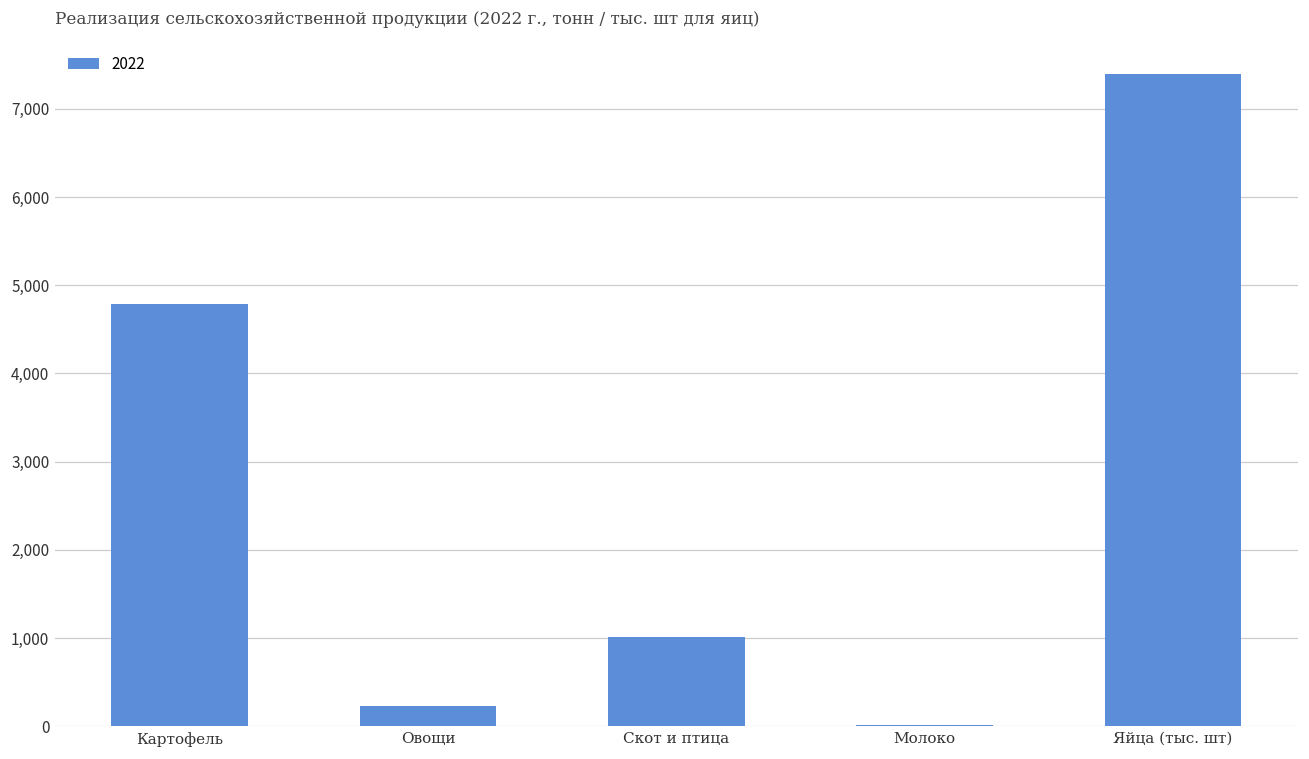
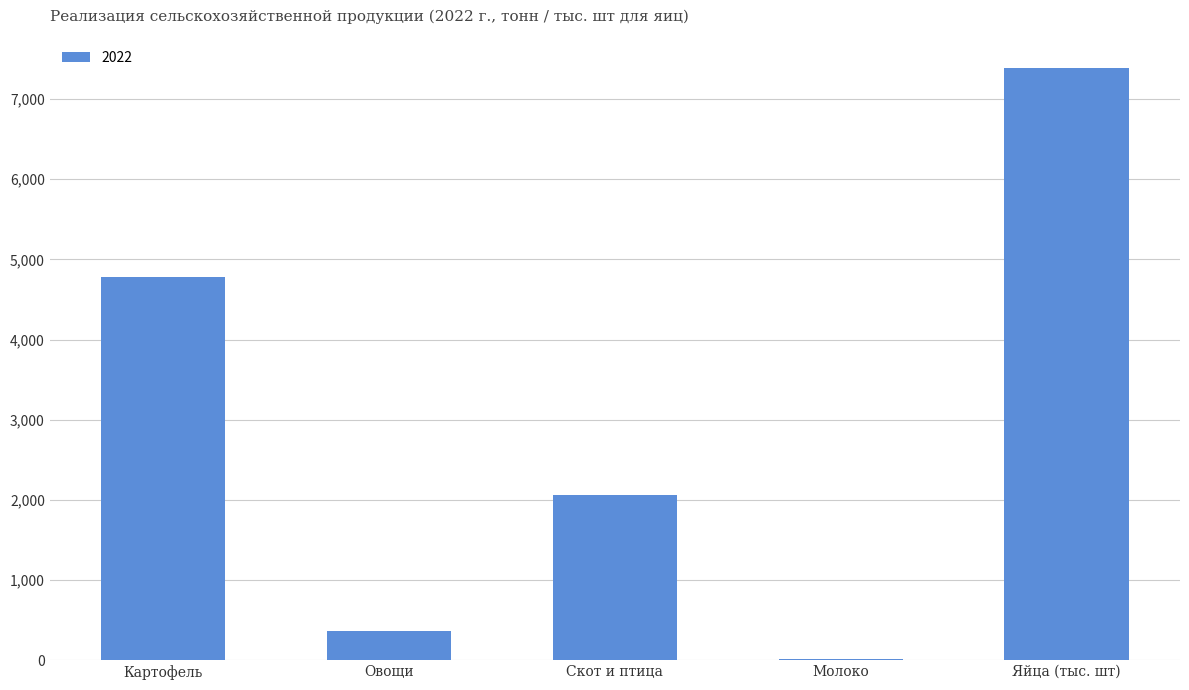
Овощи: 200 -> 400
Скот и птица: 1,000 -> 2,100
